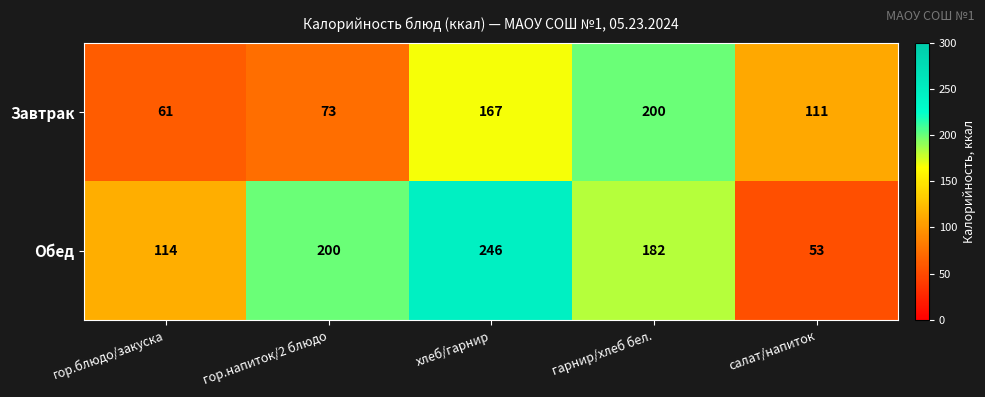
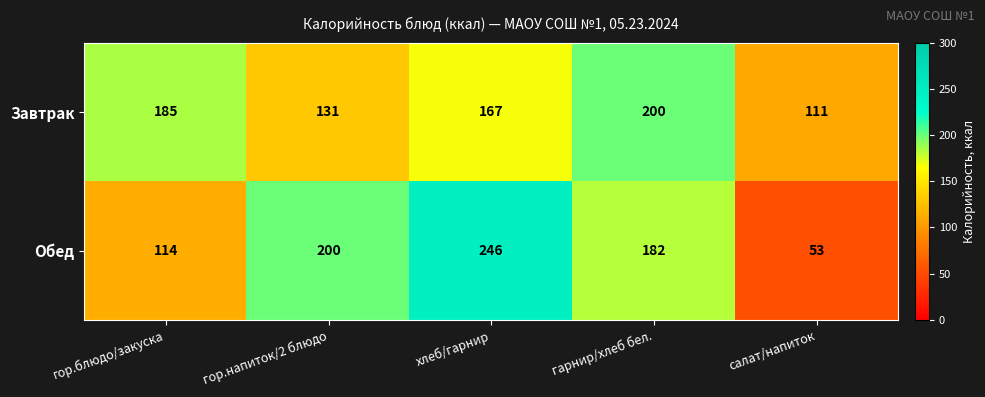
Завтрак, гор.блюдо/закуска: 61 -> 185
Завтрак, гор.напиток/2 блюдо: 73 -> 131
